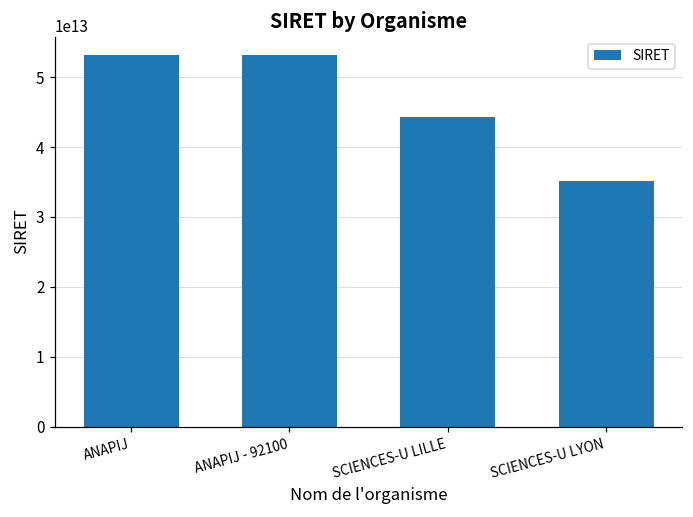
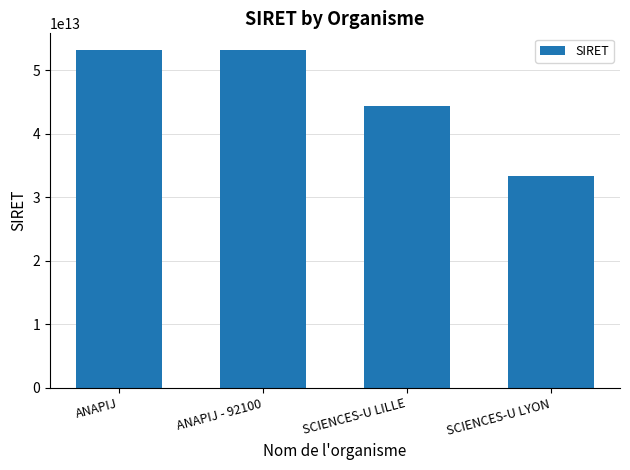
SCIENCES-U LYON: 35000000000000 -> 33000000000000
